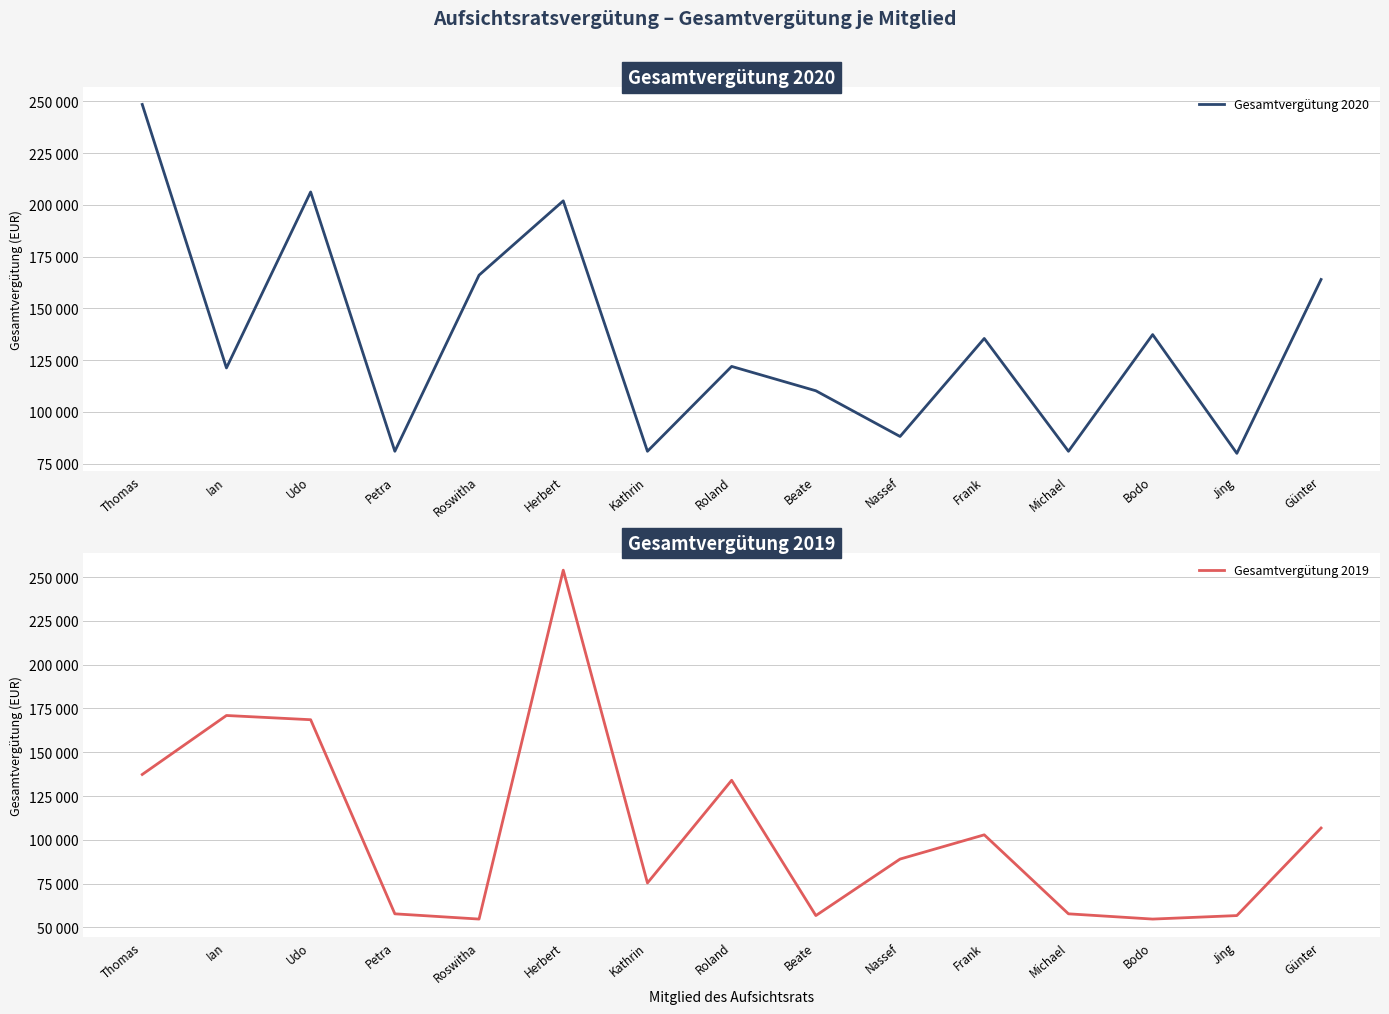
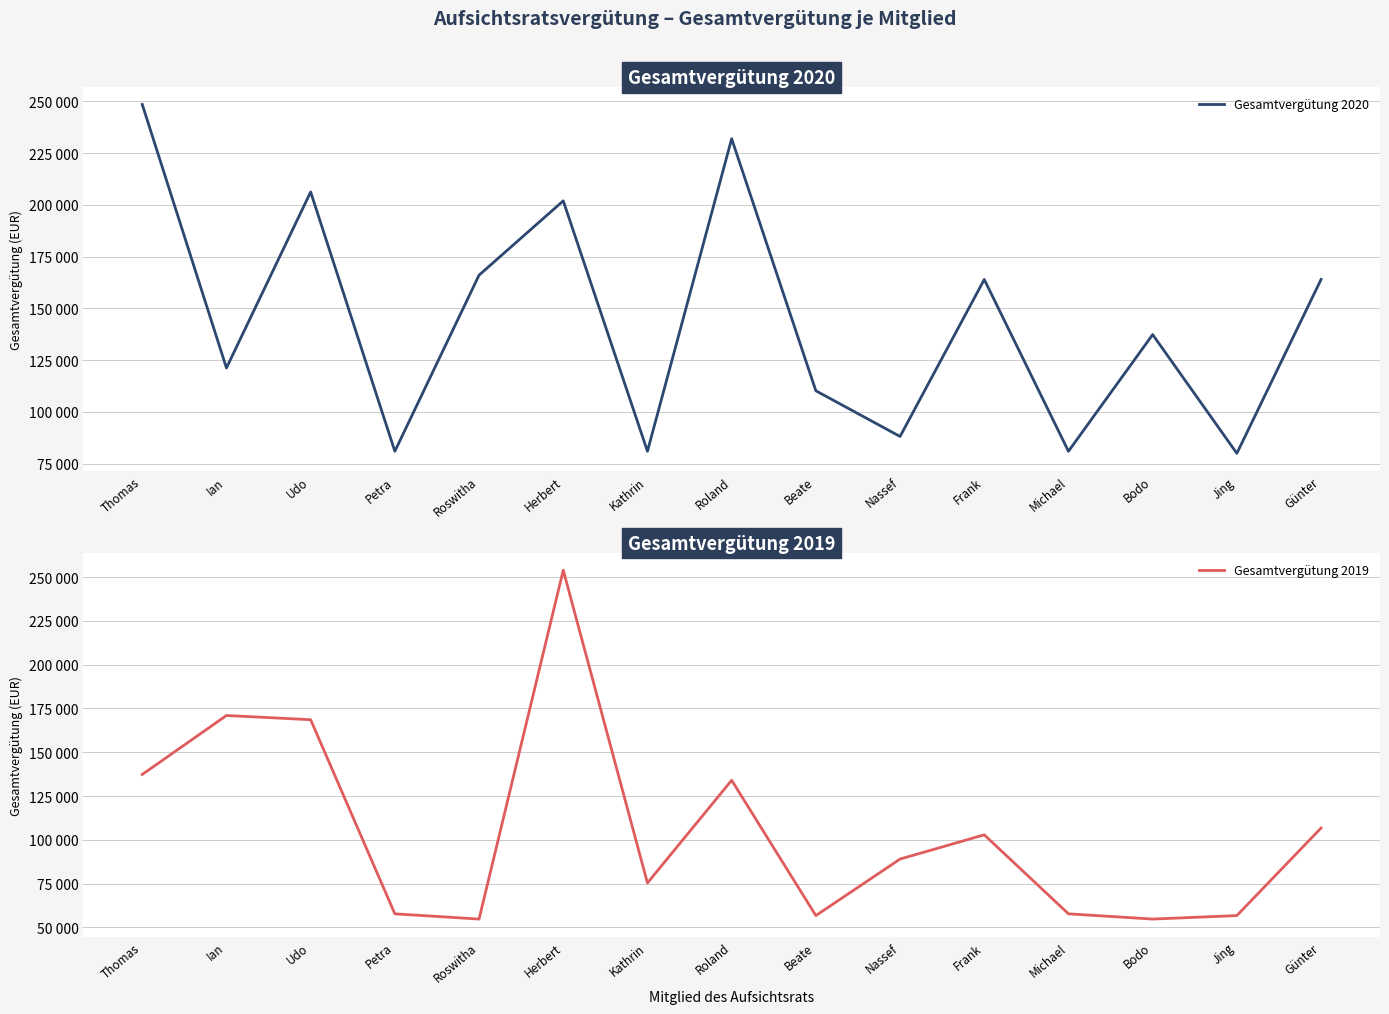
Gesamtvergütung 2020, Roland: 122000 -> 232000
Gesamtvergütung 2020, Frank: 135000 -> 164000
